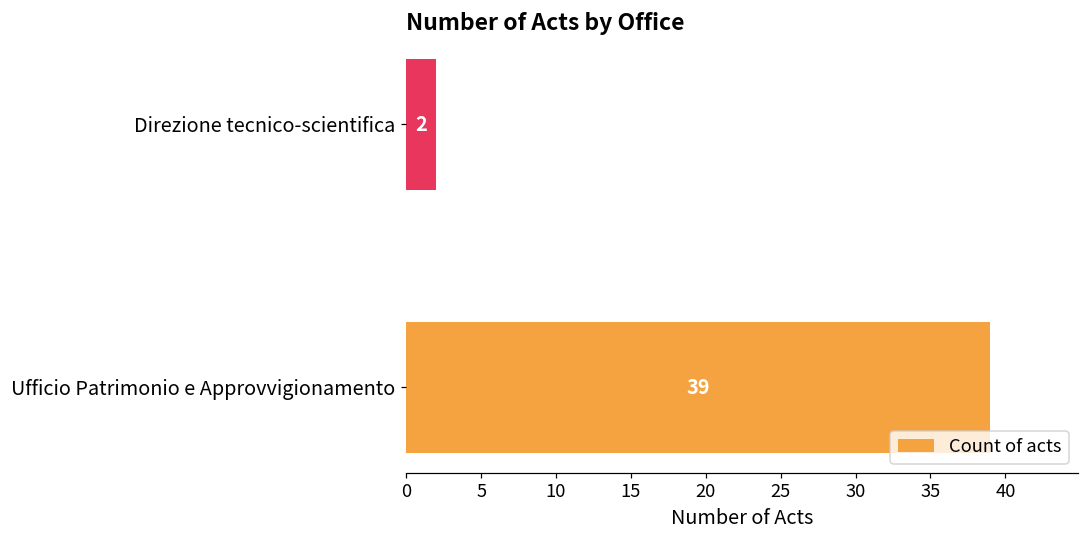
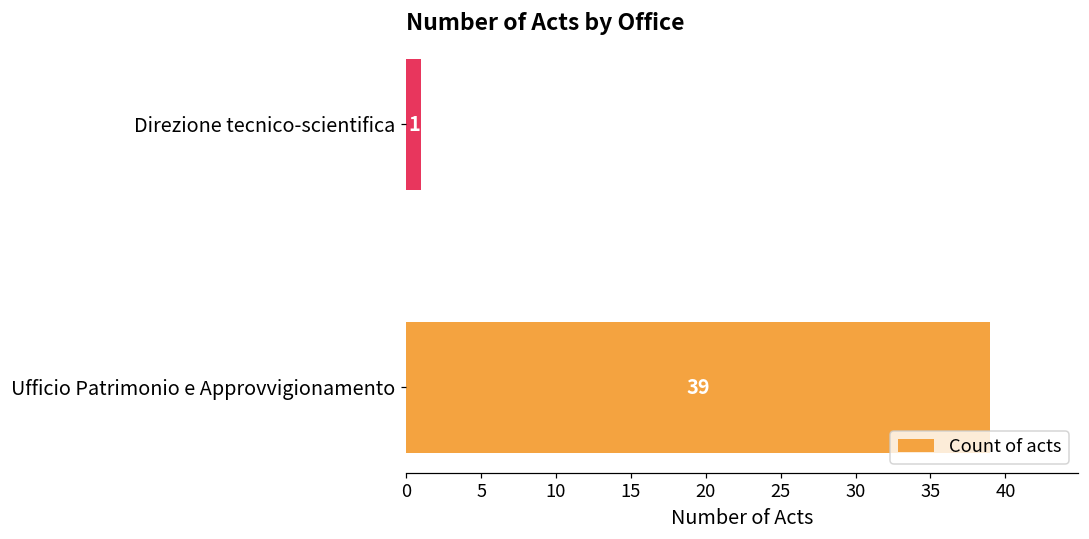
Direzione tecnico-scientifica: 2 -> 1
